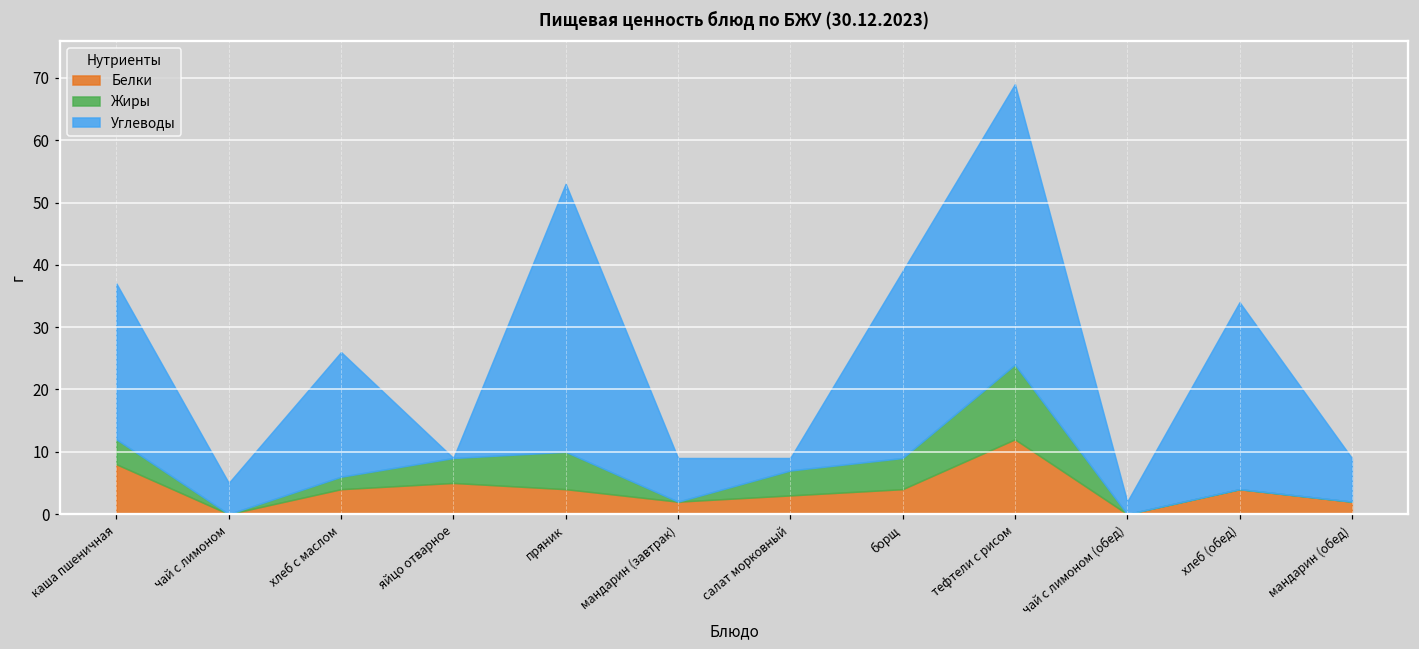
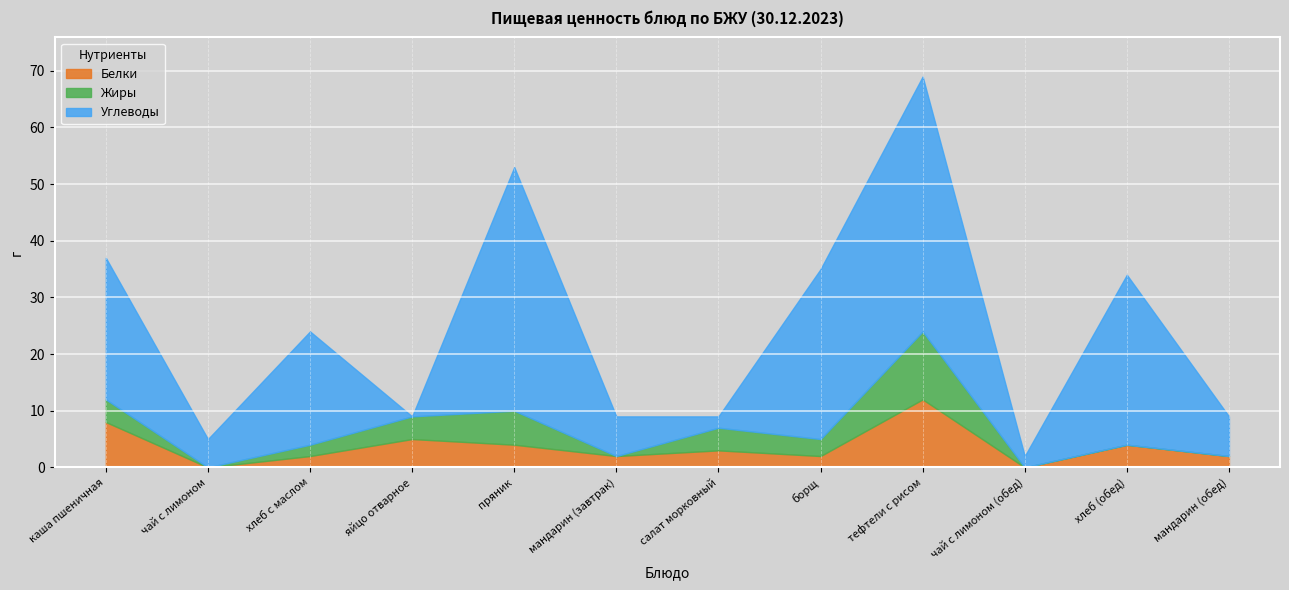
Белки, хлеб с маслом: 4 -> 2
Белки, борщ: 4 -> 2
Жиры, борщ: 5 -> 3
